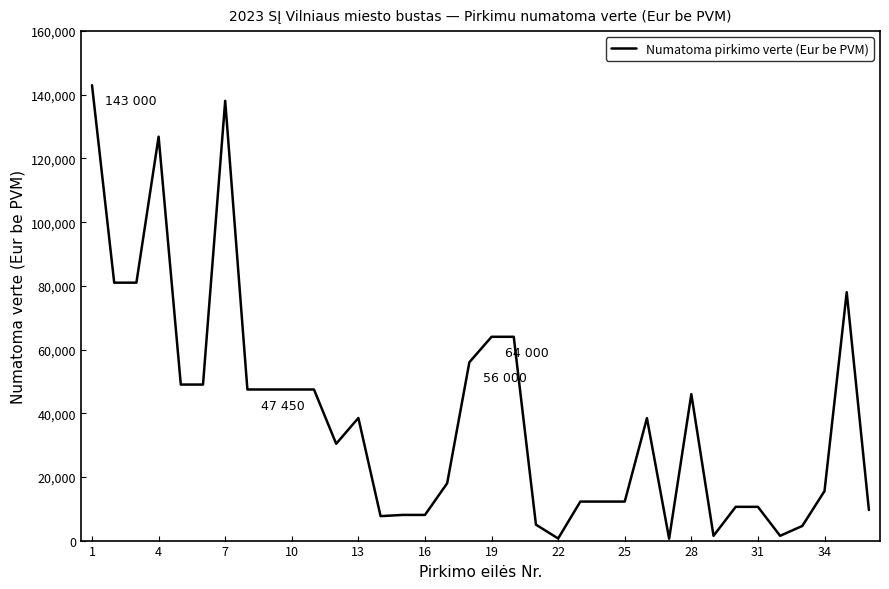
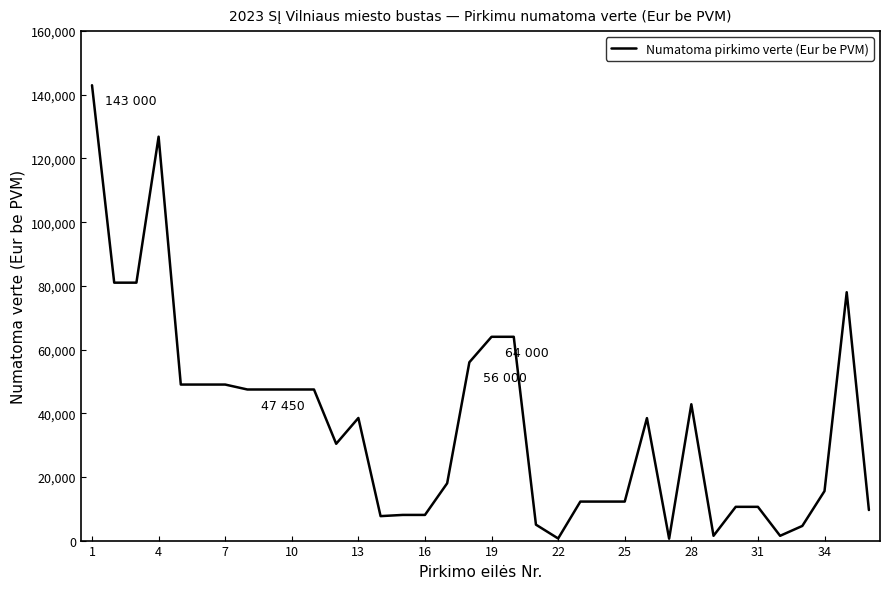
7: 138,000 -> 49,000
28: 46,000 -> 43,000
